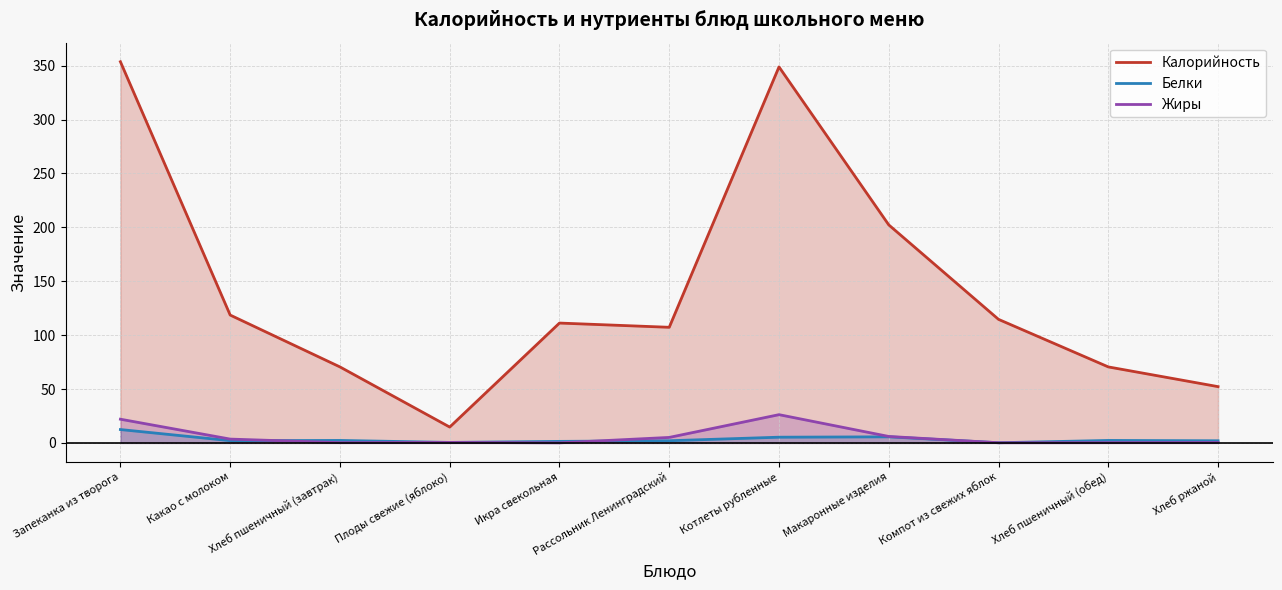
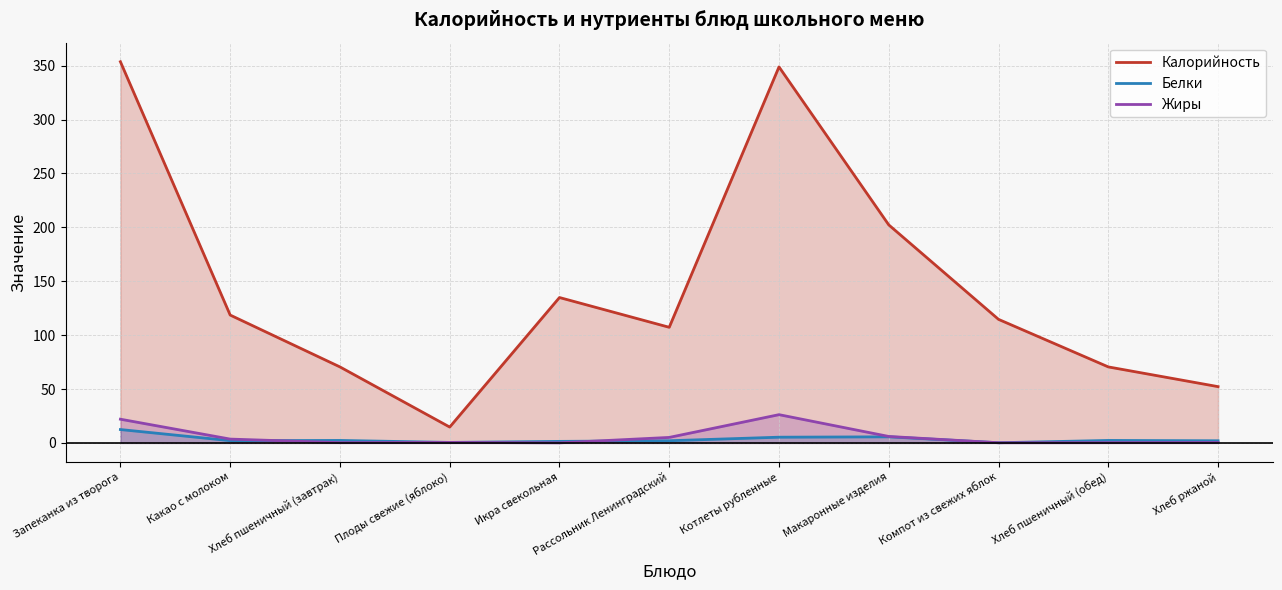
Калорийность, Икра свекольная: 111 -> 135
